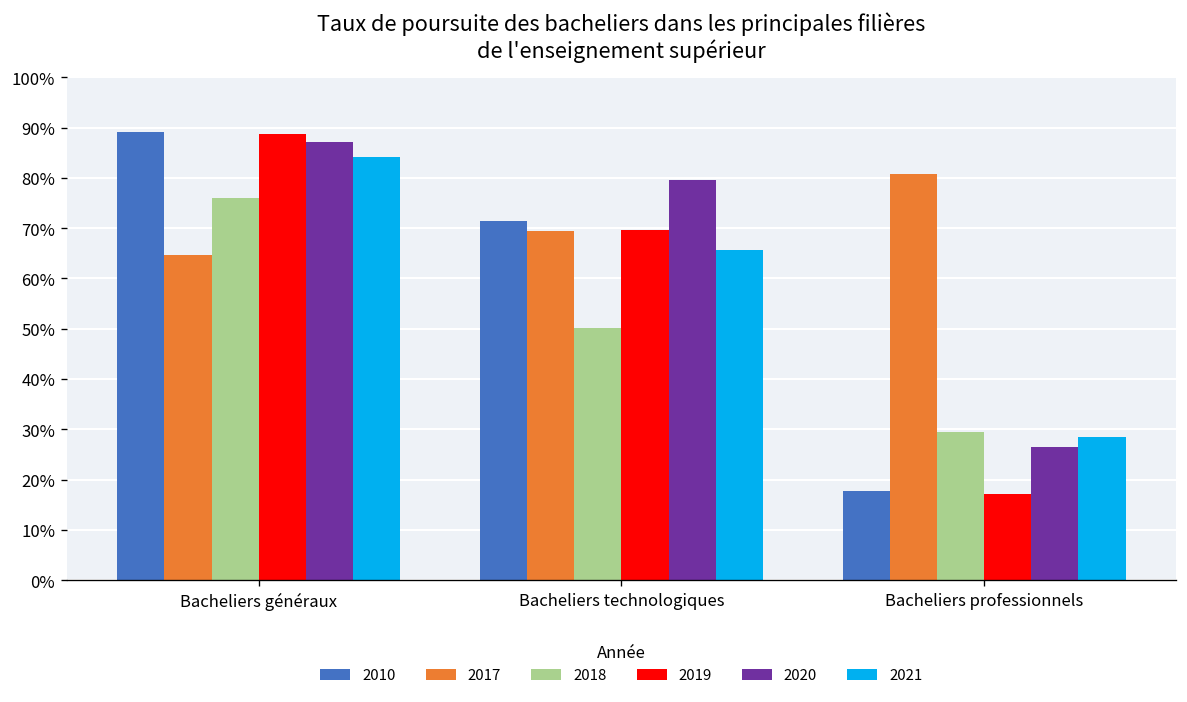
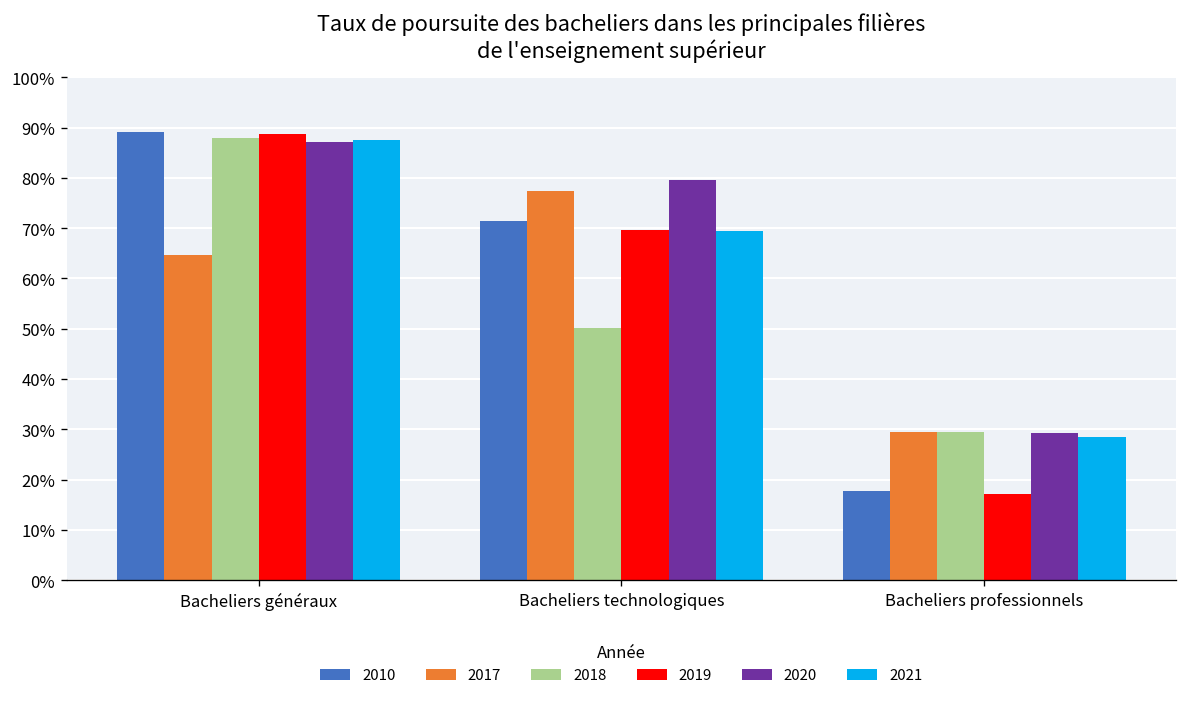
2018, Bacheliers généraux: 76% -> 88%
2021, Bacheliers généraux: 84% -> 87%
2017, Bacheliers technologiques: 69% -> 77%
2021, Bacheliers technologiques: 66% -> 69%
2017, Bacheliers professionnels: 81% -> 29%
2020, Bacheliers professionnels: 27% -> 29%
